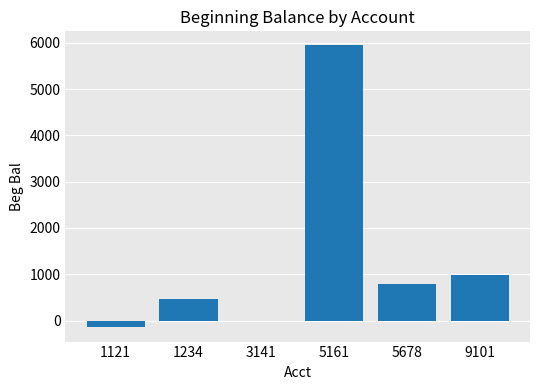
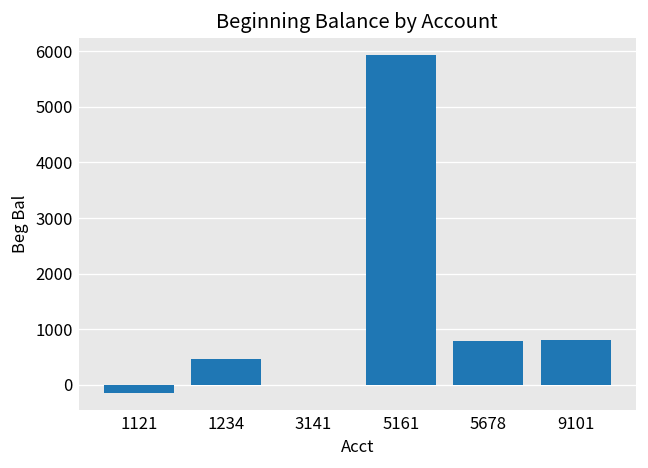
9101: 1000 -> 800
